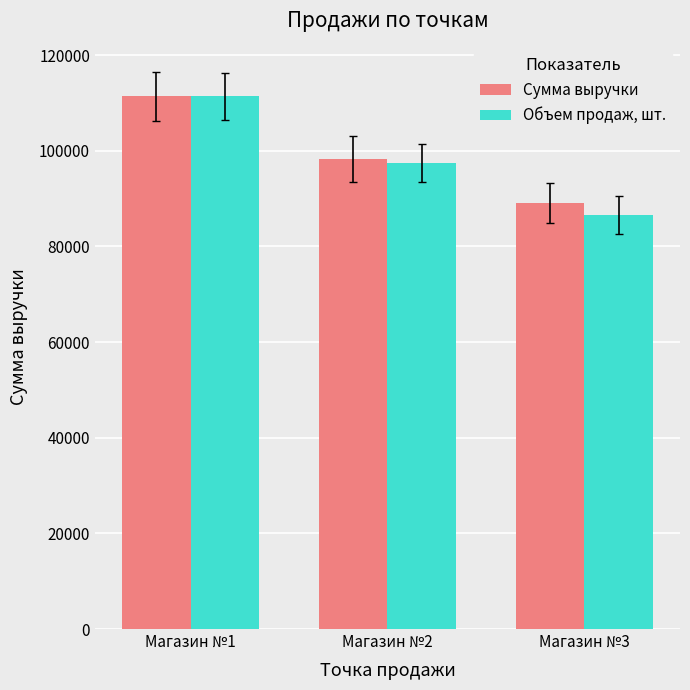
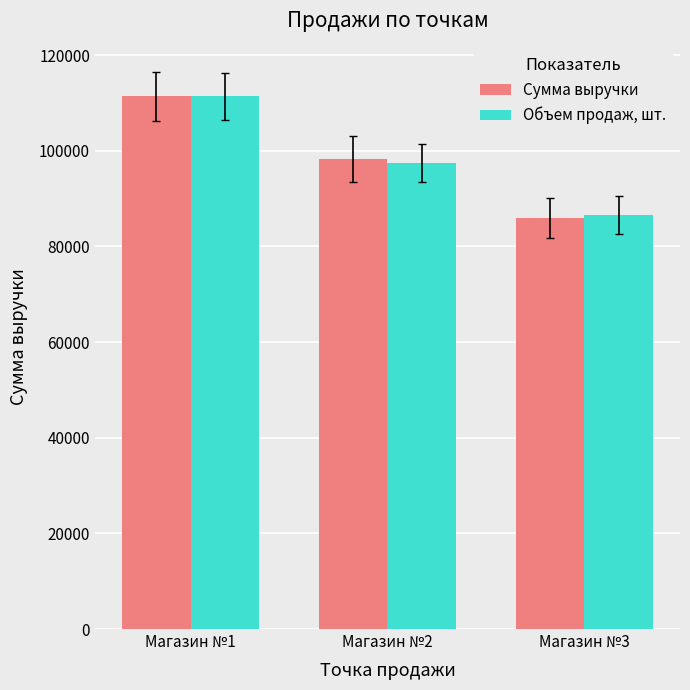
Сумма выручки, Магазин №3: 89000 -> 86000
